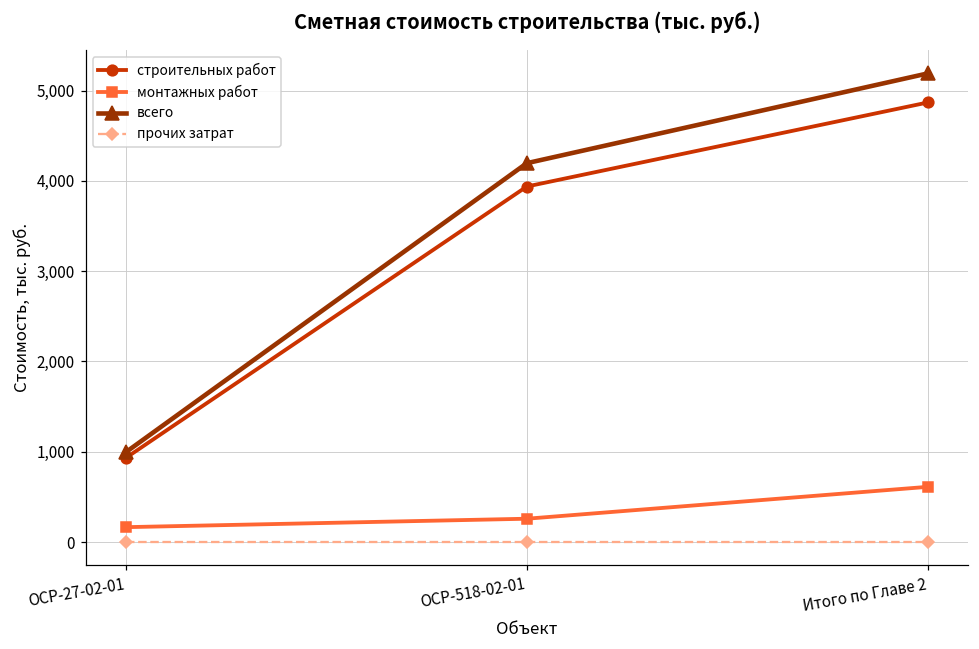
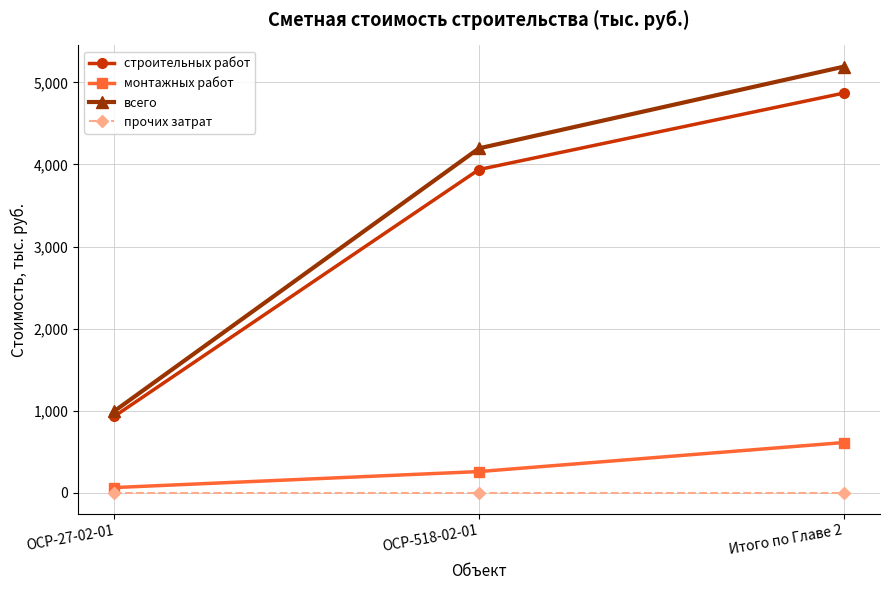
монтажных работ, ОСР-27-02-01: 200 -> 100
